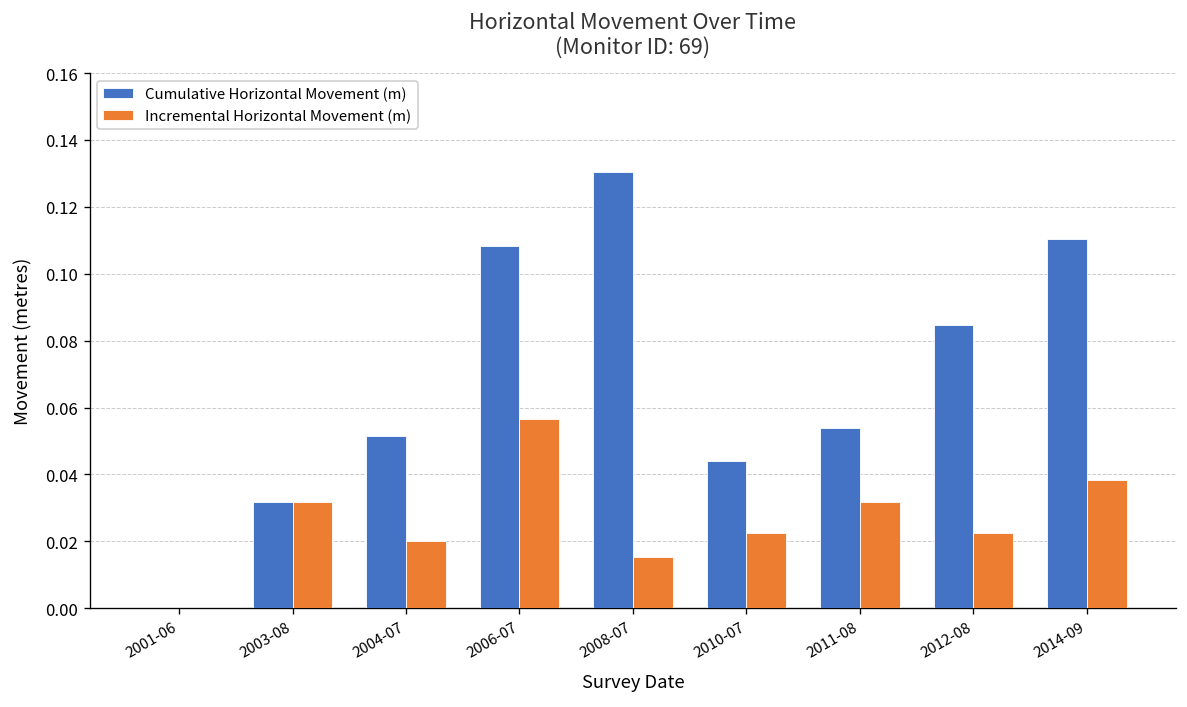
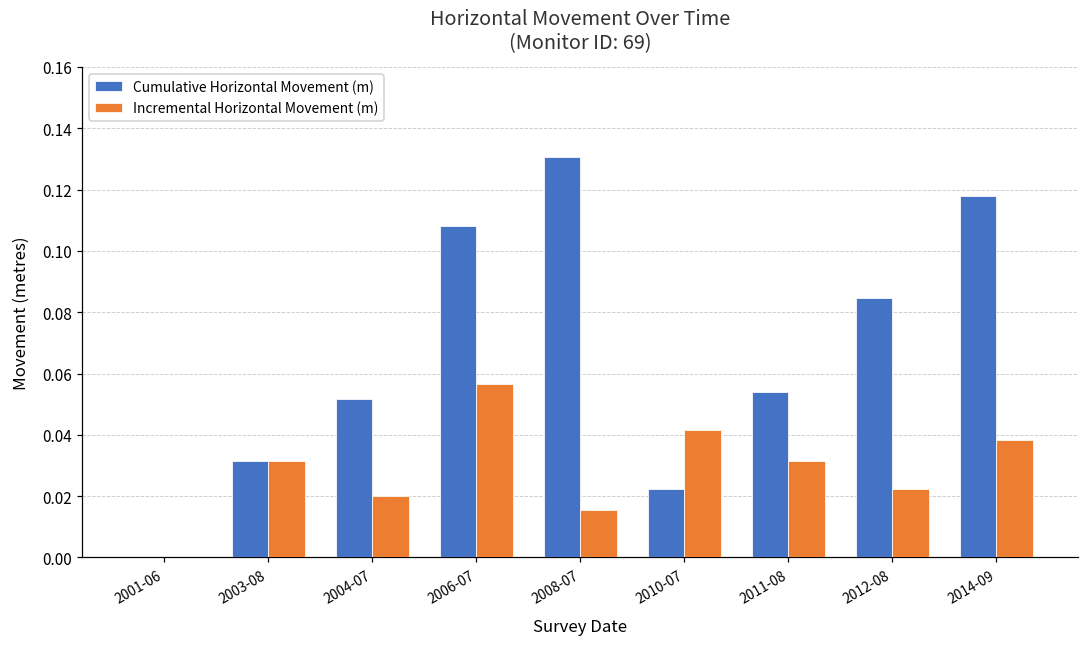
Cumulative Horizontal Movement (m), 2010-07: 0.044 -> 0.022
Incremental Horizontal Movement (m), 2010-07: 0.022 -> 0.042
Cumulative Horizontal Movement (m), 2014-09: 0.110 -> 0.118
